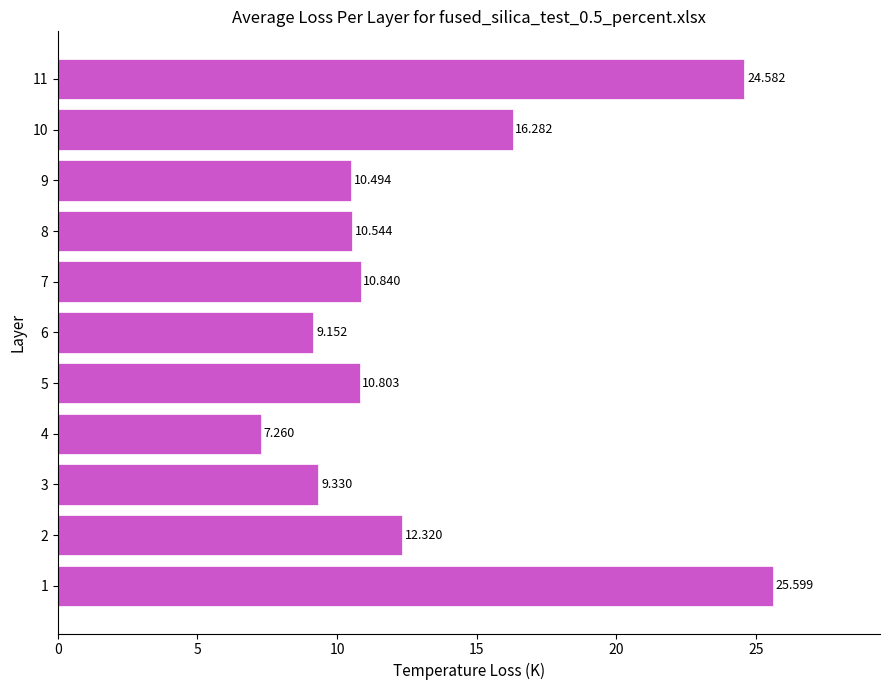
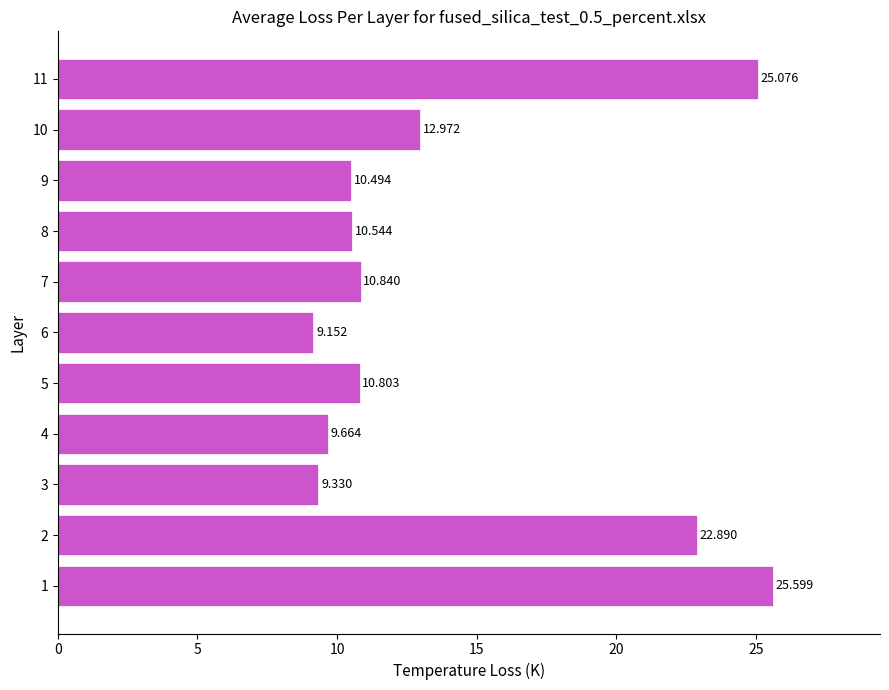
11: 24.582 -> 25.076
10: 16.282 -> 12.972
4: 7.260 -> 9.664
2: 12.320 -> 22.890
